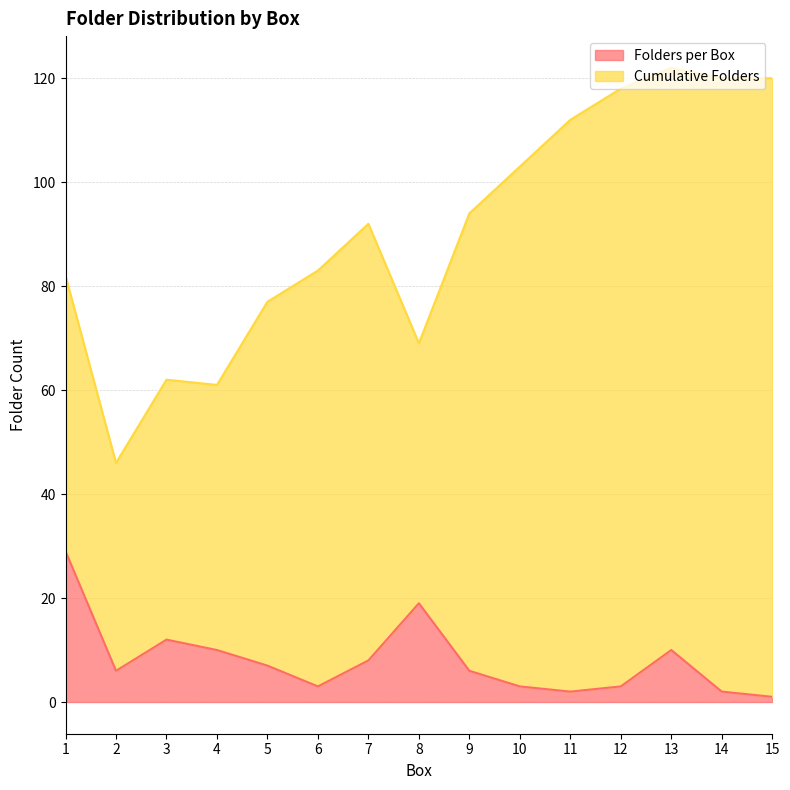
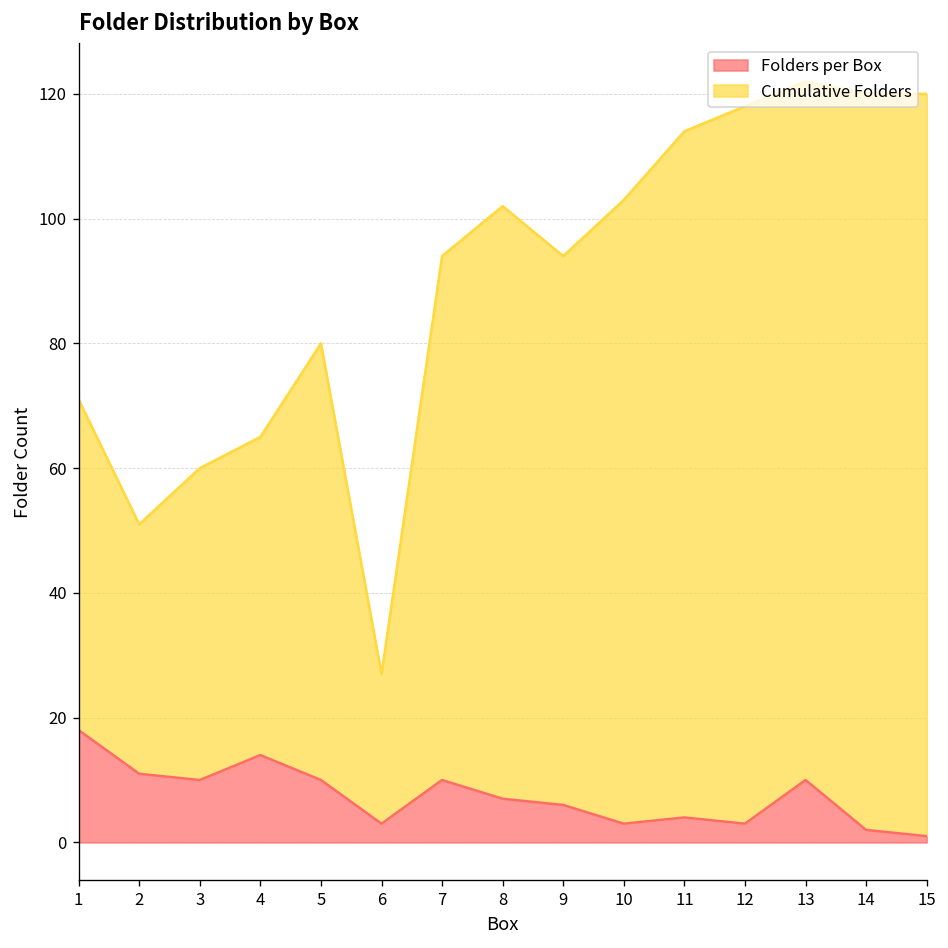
Folders per Box, 1: 29 -> 18
Folders per Box, 2: 6 -> 11
Folders per Box, 3: 12 -> 10
Folders per Box, 4: 10 -> 14
Folders per Box, 5: 7 -> 10
Cumulative Folders, 6: 80 -> 24
Folders per Box, 7: 8 -> 10
Folders per Box, 8: 19 -> 7
Cumulative Folders, 8: 50 -> 95
Folders per Box, 11: 2 -> 4
